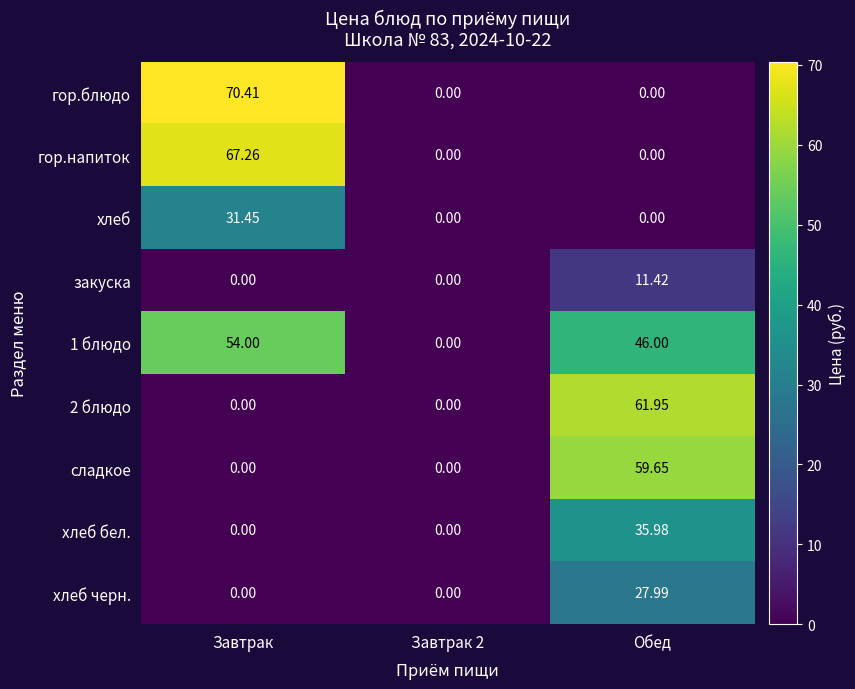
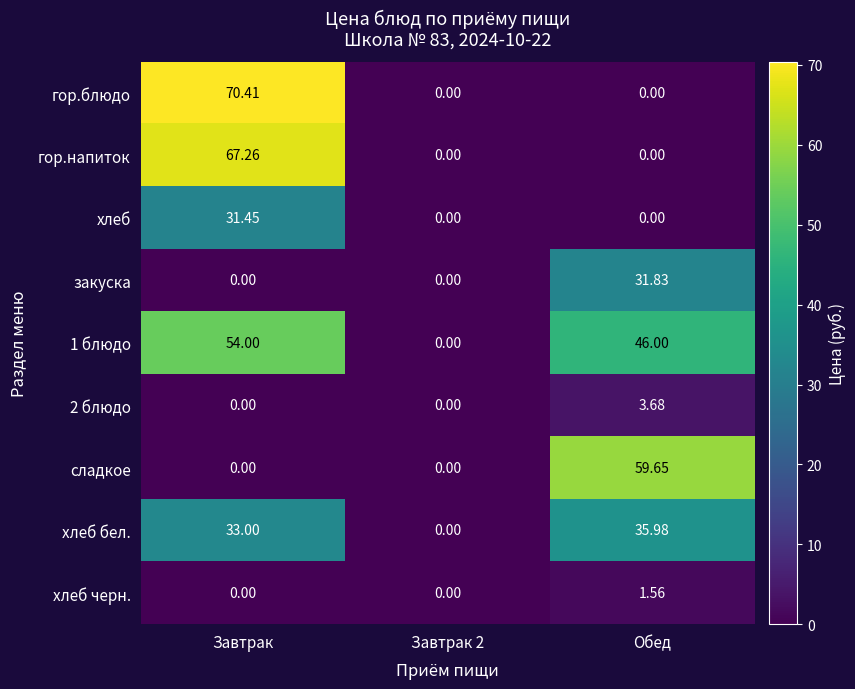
закуска, Обед: 11.42 -> 31.83
2 блюдо, Обед: 61.95 -> 3.68
хлеб бел., Завтрак: 0.00 -> 33.00
хлеб черн., Обед: 27.99 -> 1.56
